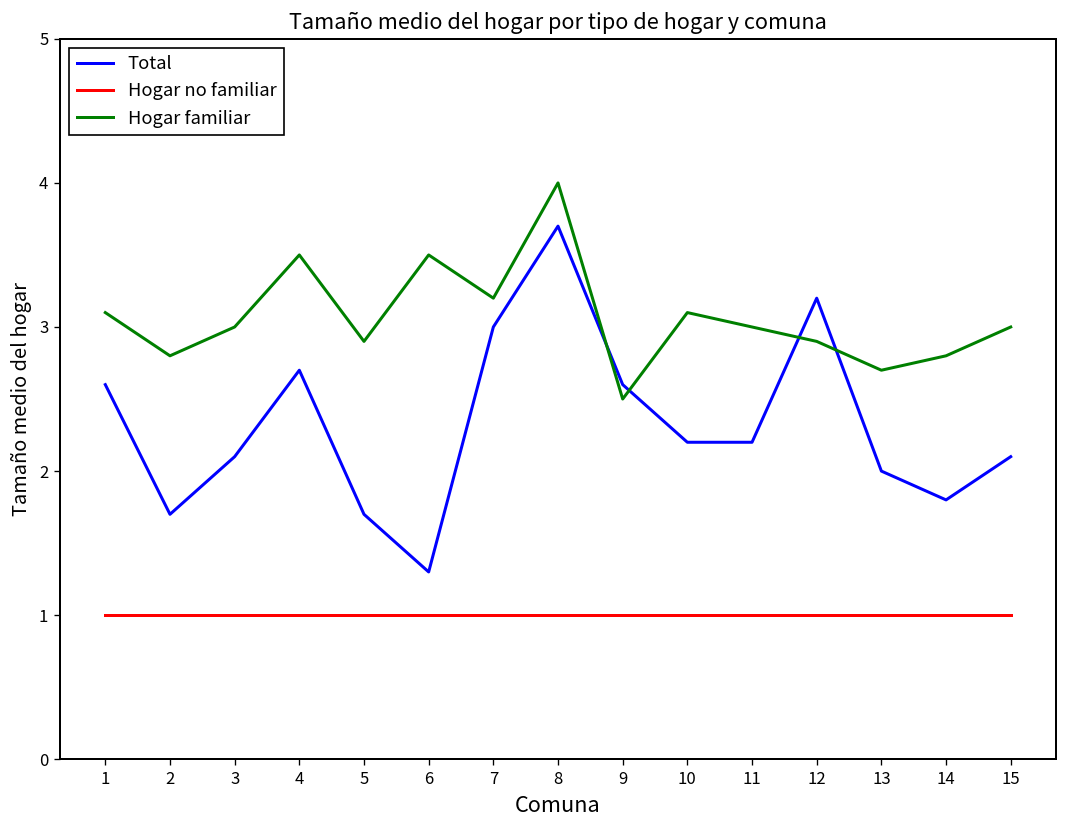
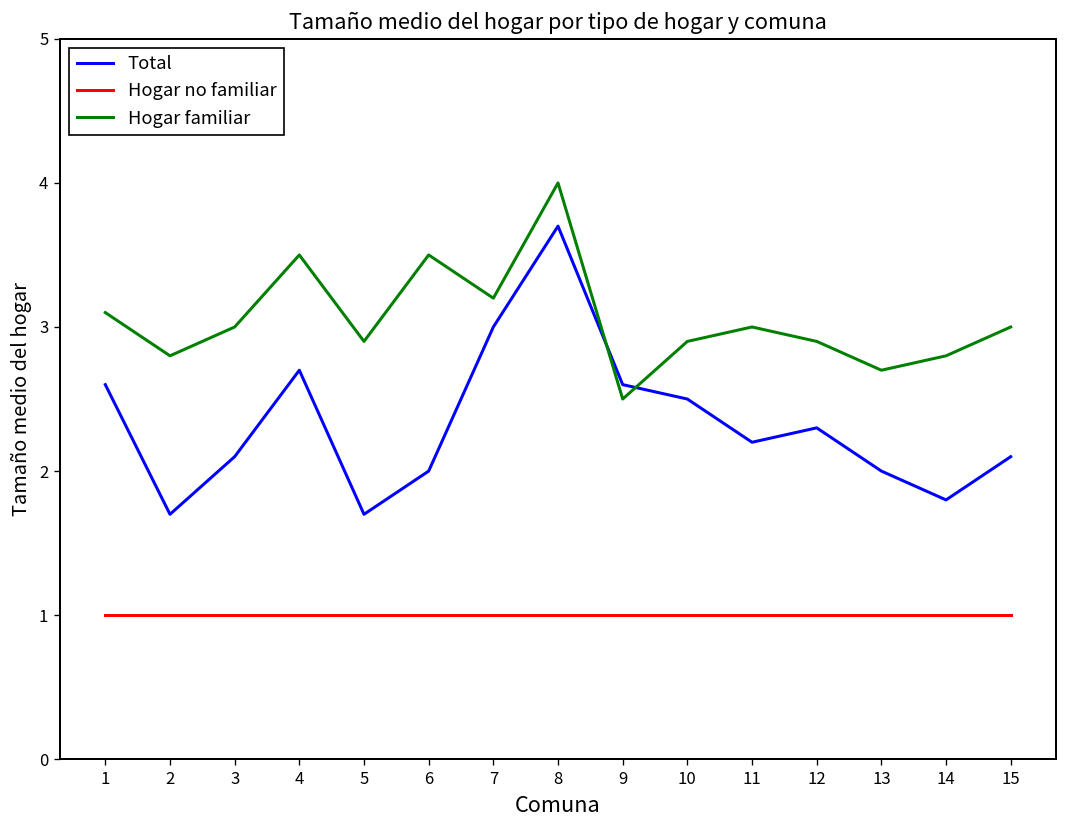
Total, 6: 1.3 -> 2.0
Total, 10: 2.2 -> 2.5
Hogar familiar, 10: 3.1 -> 2.9
Total, 12: 3.2 -> 2.3
